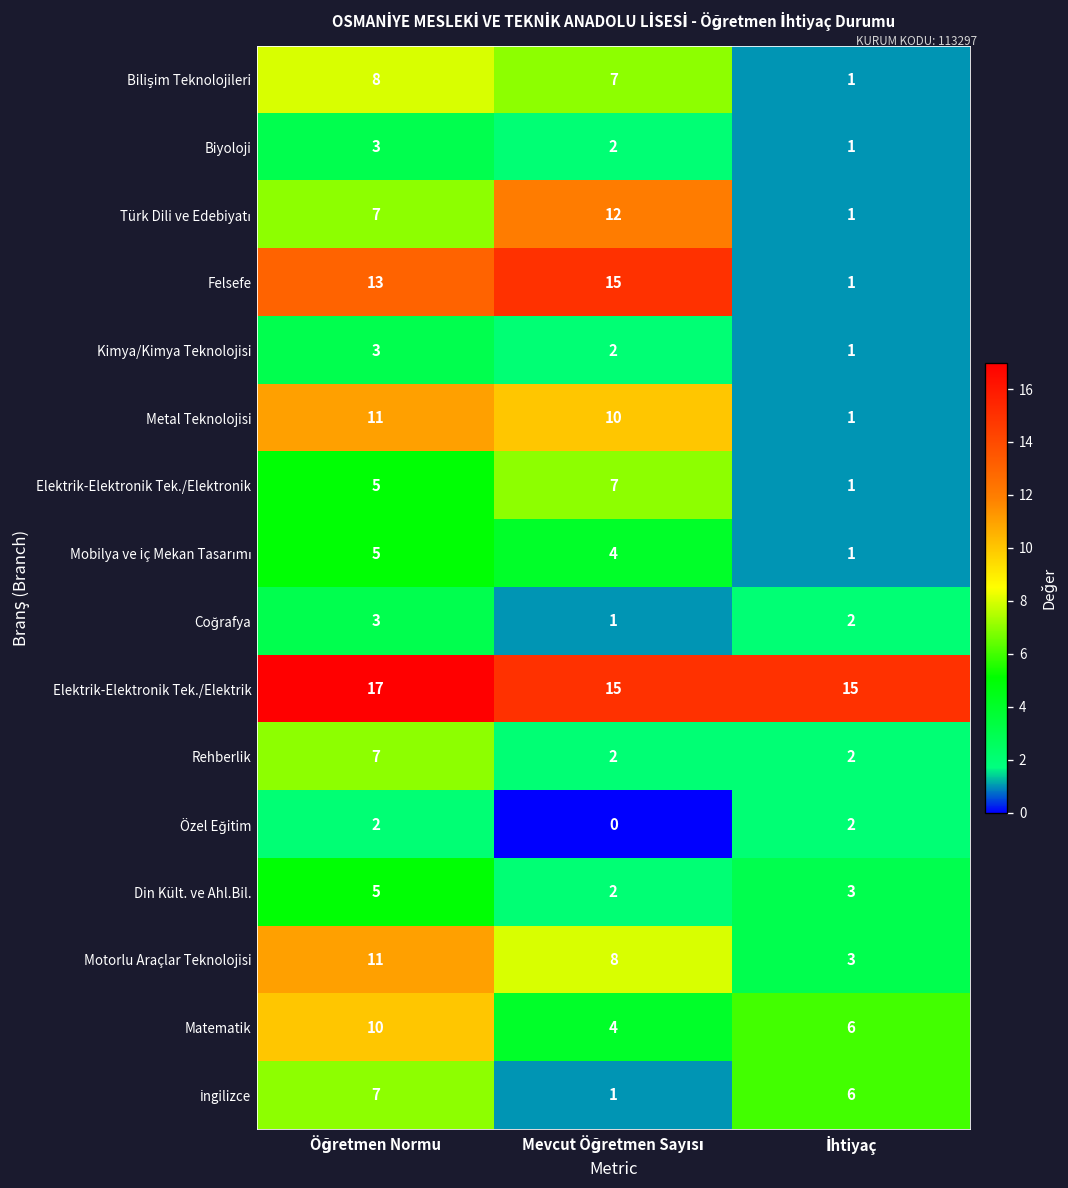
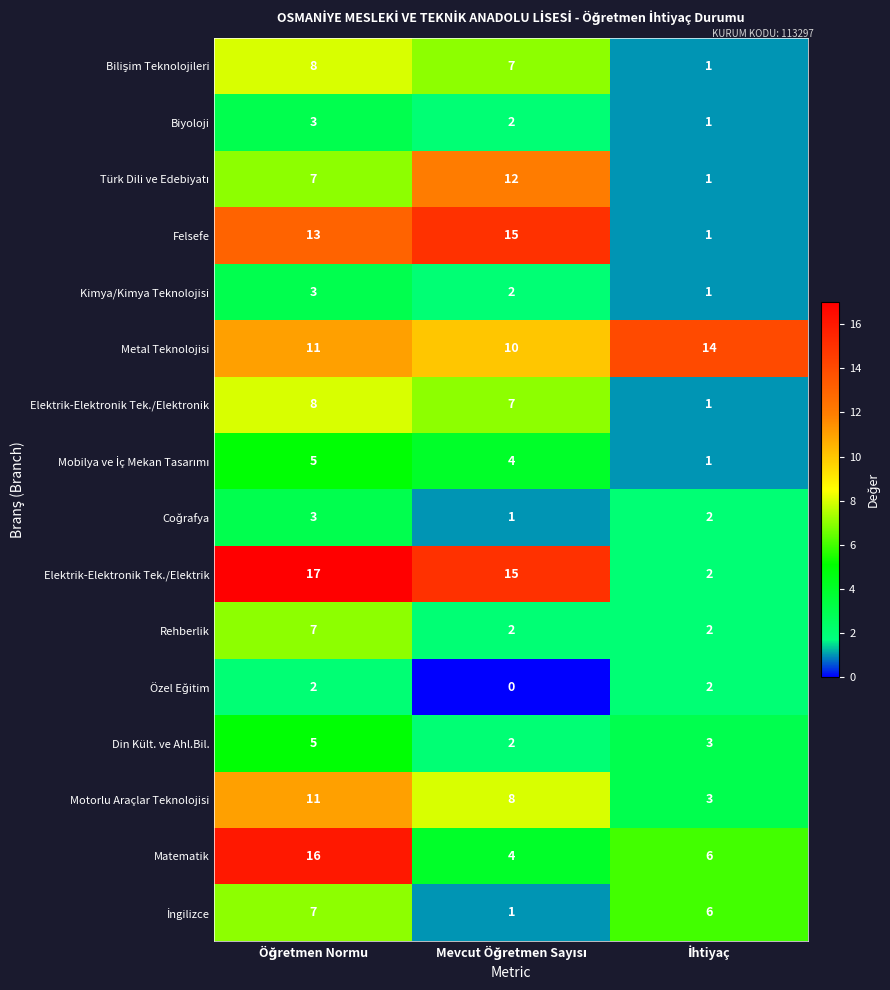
Metal Teknolojisi, İhtiyaç: 1 -> 14
Elektrik-Elektronik Tek./Elektronik, Öğretmen Normu: 5 -> 8
Elektrik-Elektronik Tek./Elektrik, İhtiyaç: 15 -> 2
Matematik, Öğretmen Normu: 10 -> 16
